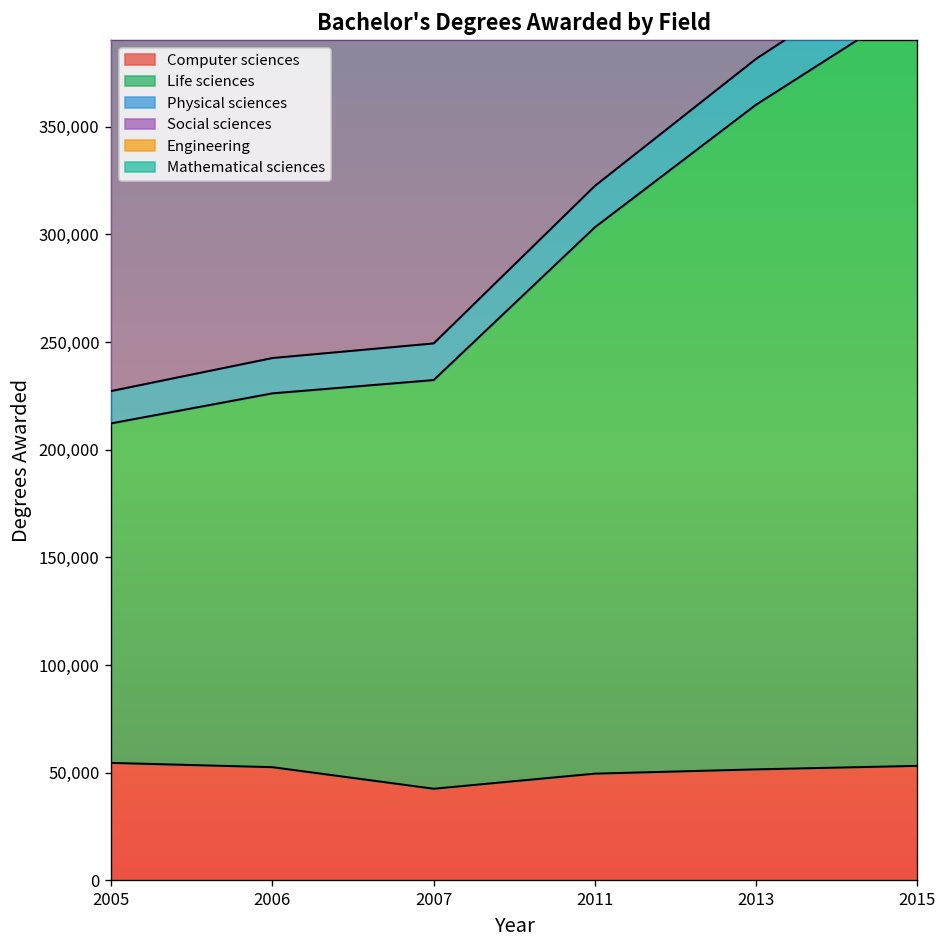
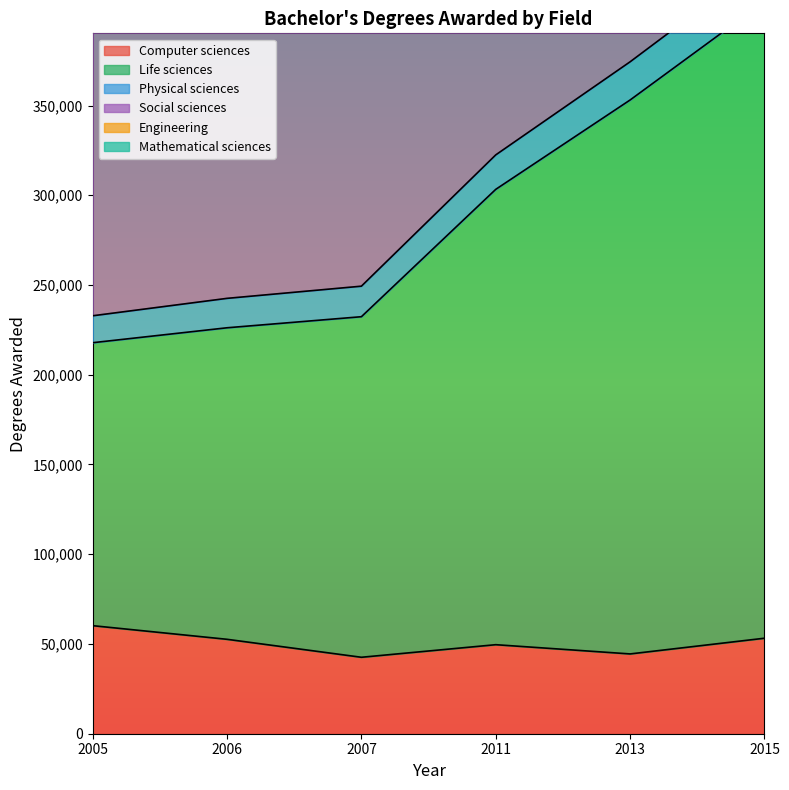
Computer sciences, 2005: 55,000 -> 60,000
Computer sciences, 2013: 52,000 -> 44,000
